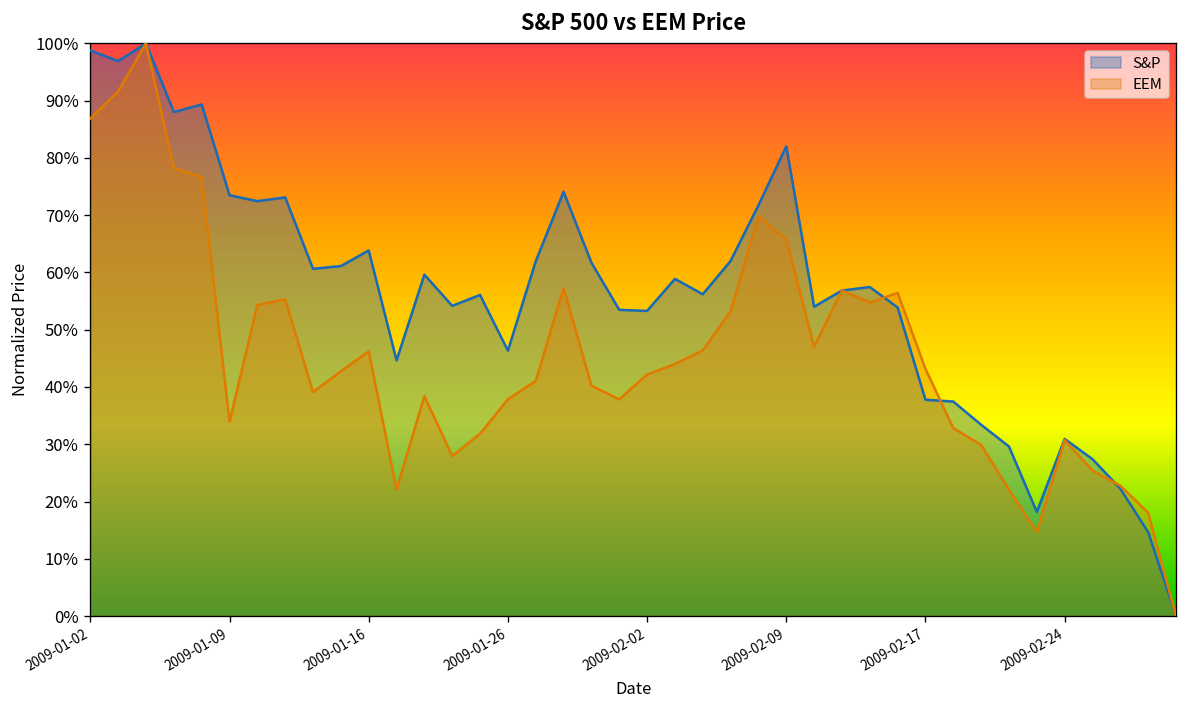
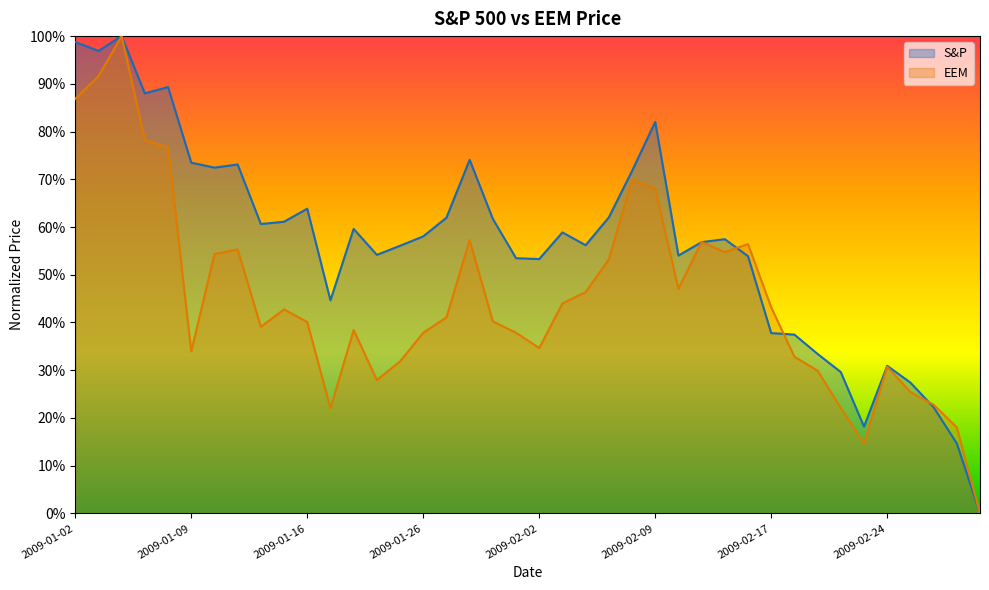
EEM, 2009-01-16: 46% -> 40%
S&P, 2009-01-26: 46% -> 58%
EEM, 2009-02-02: 42% -> 35%
EEM, 2009-02-09: 66% -> 68%
